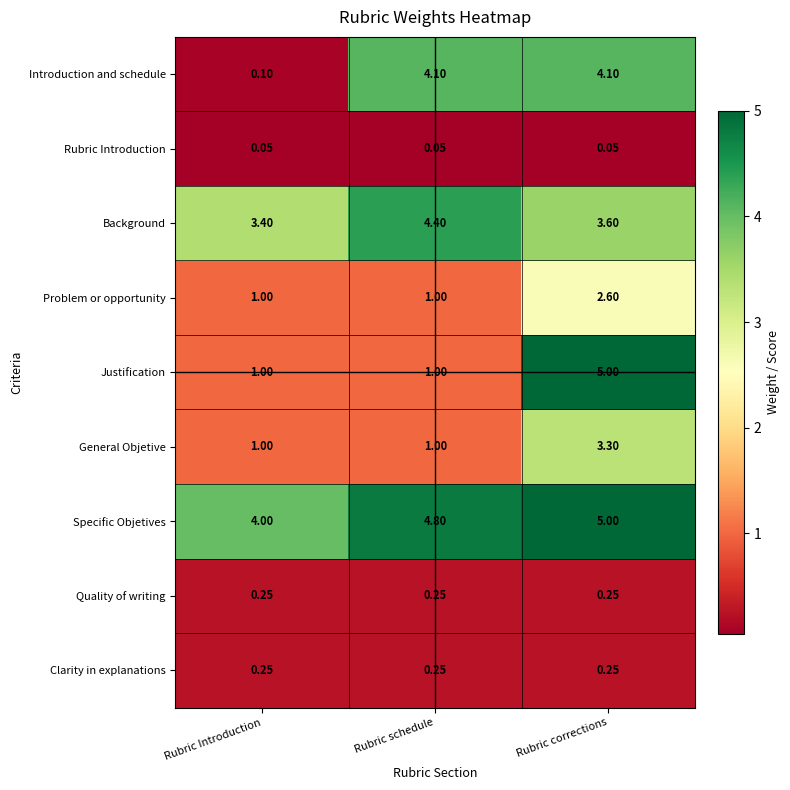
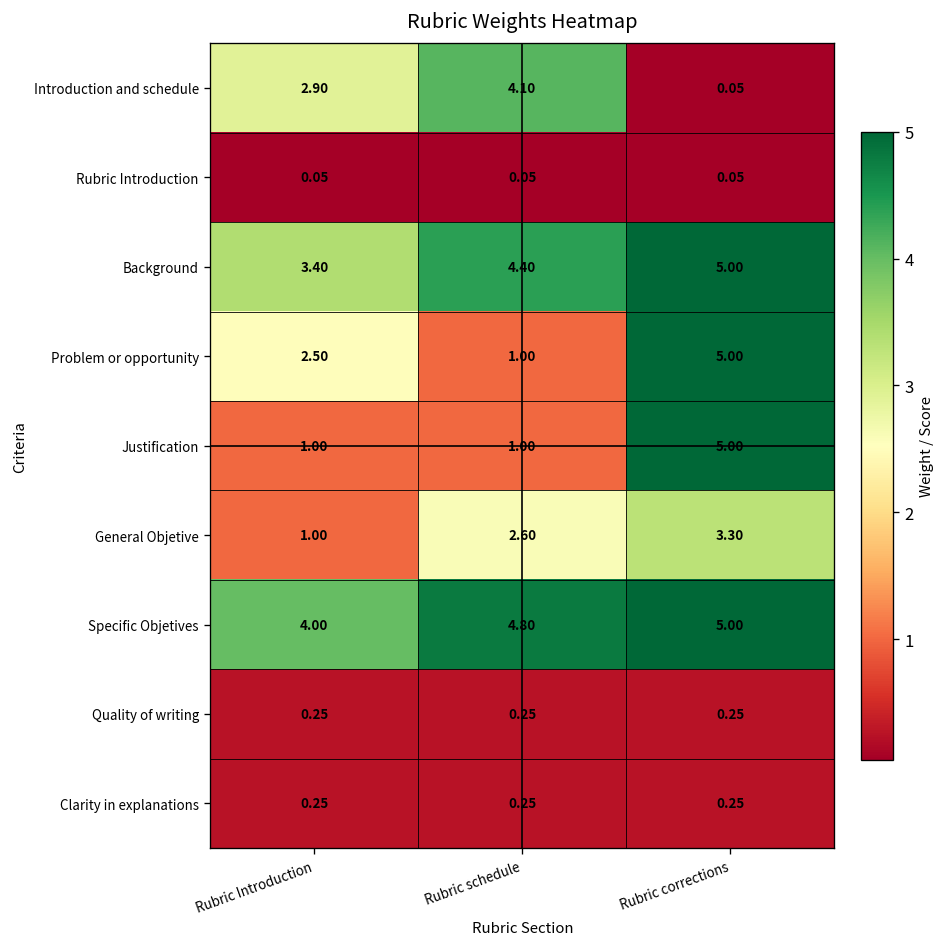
Introduction and schedule, Rubric Introduction: 0.10 -> 2.90
Introduction and schedule, Rubric corrections: 4.10 -> 0.05
Background, Rubric corrections: 3.60 -> 5.00
Problem or opportunity, Rubric Introduction: 1.00 -> 2.50
Problem or opportunity, Rubric corrections: 2.60 -> 5.00
General Objetive, Rubric schedule: 1.00 -> 2.60
